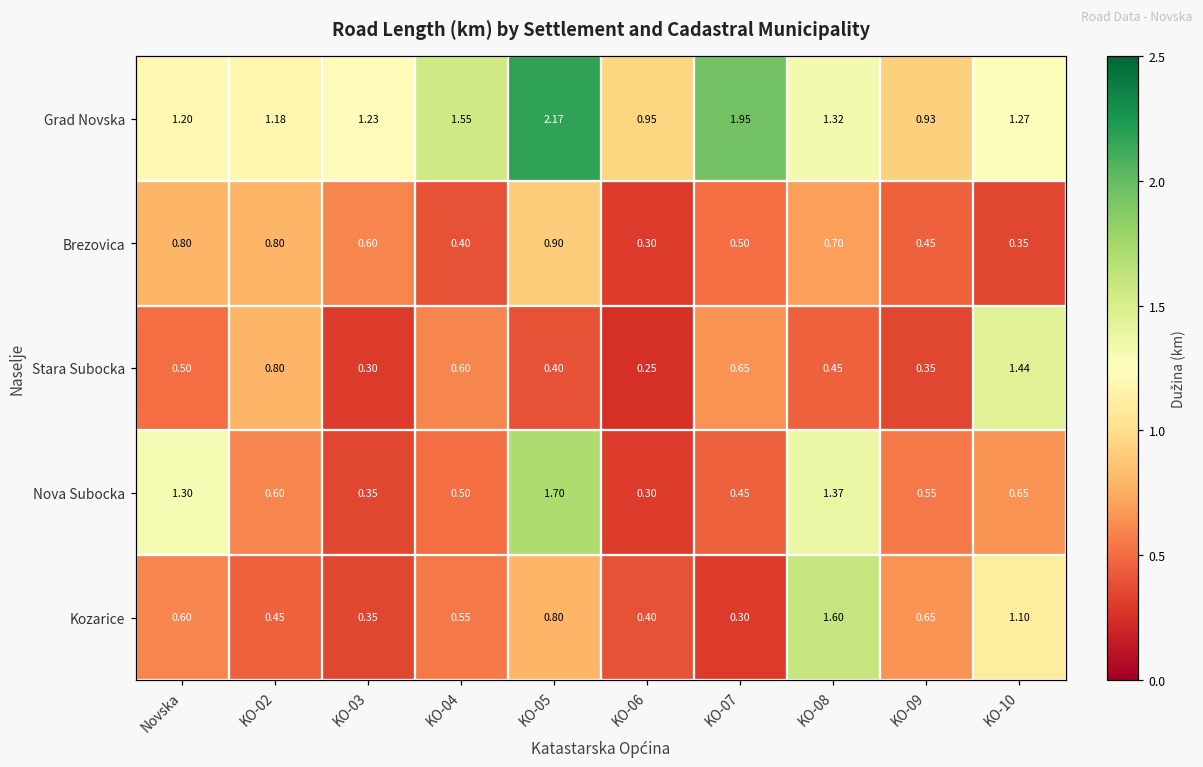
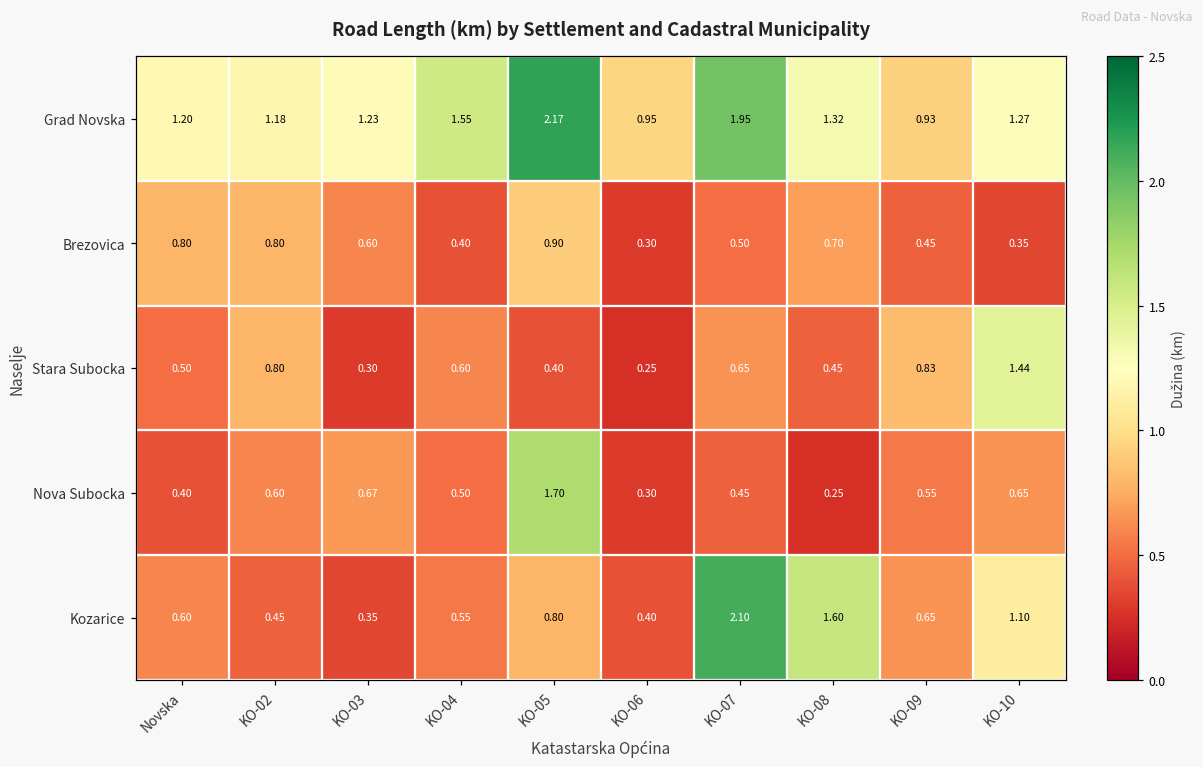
Stara Subocka, KO-09: 0.35 -> 0.83
Nova Subocka, Novska: 1.30 -> 0.40
Nova Subocka, KO-03: 0.35 -> 0.67
Nova Subocka, KO-08: 1.37 -> 0.25
Kozarice, KO-07: 0.30 -> 2.10
